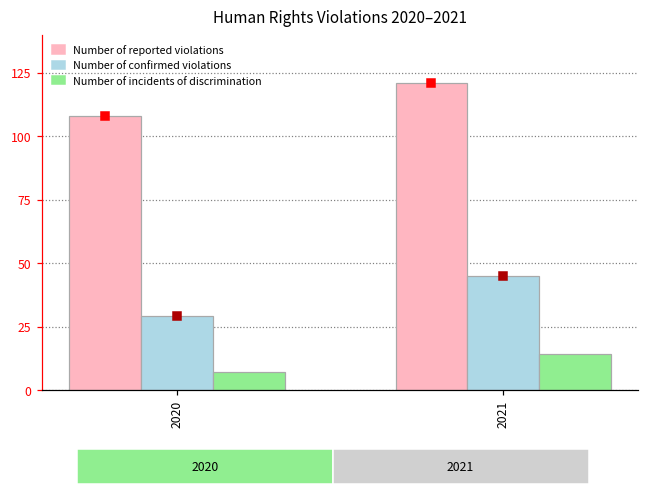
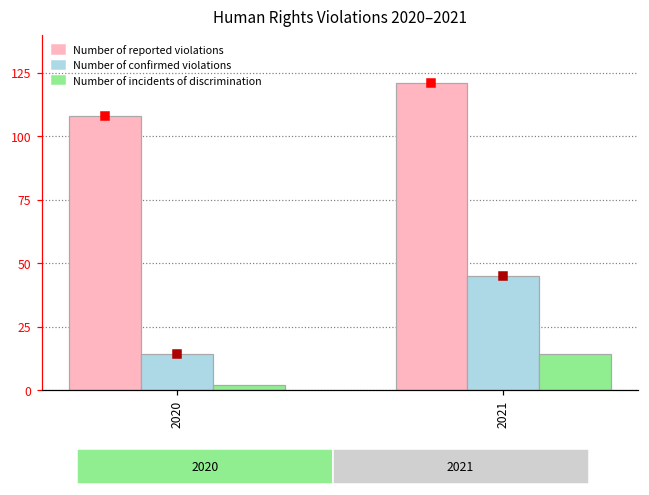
Number of confirmed violations, 2020: 29 -> 14
Number of incidents of discrimination, 2020: 7 -> 2
